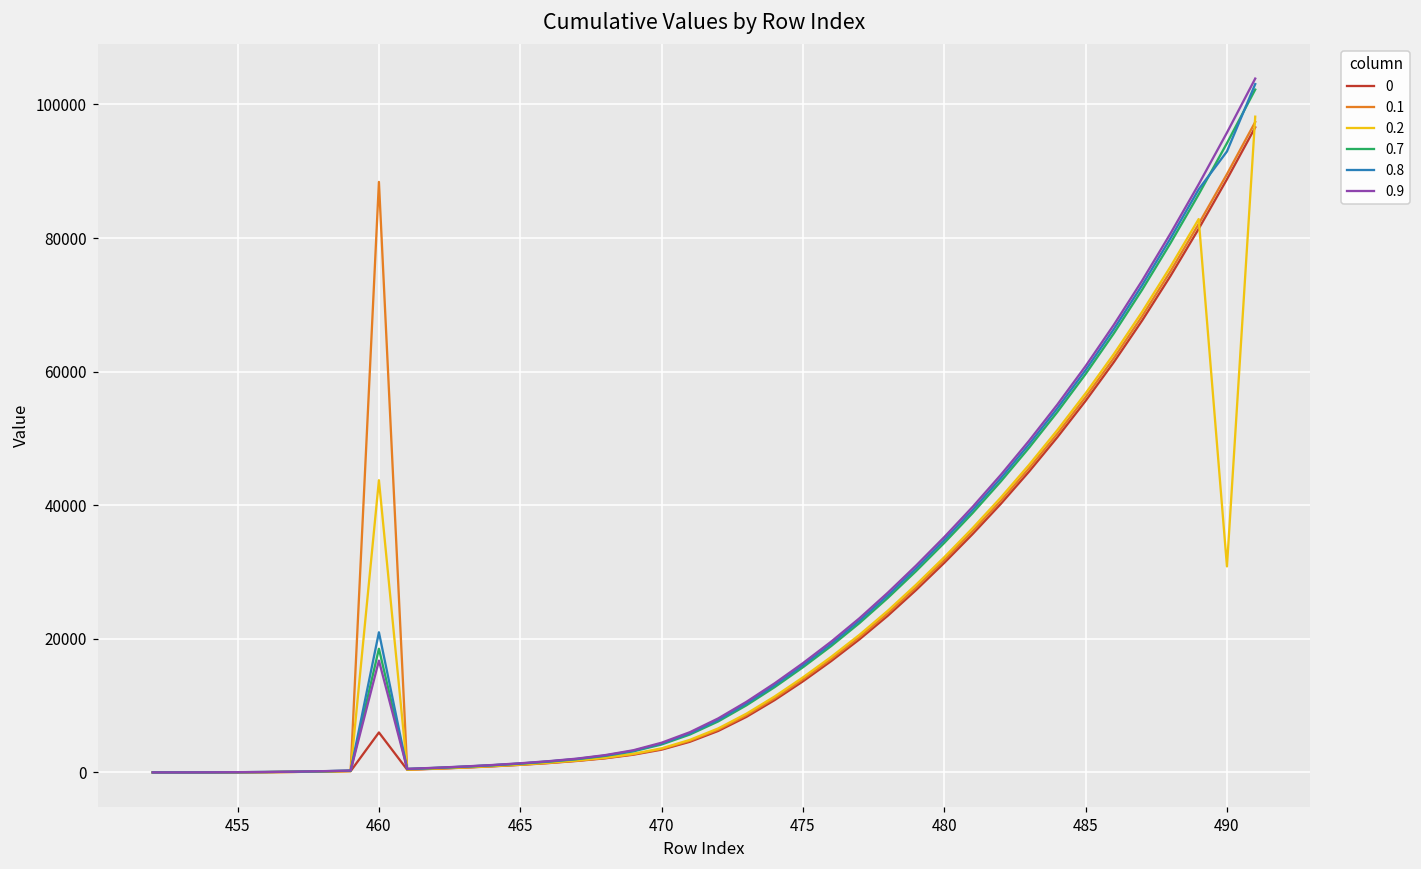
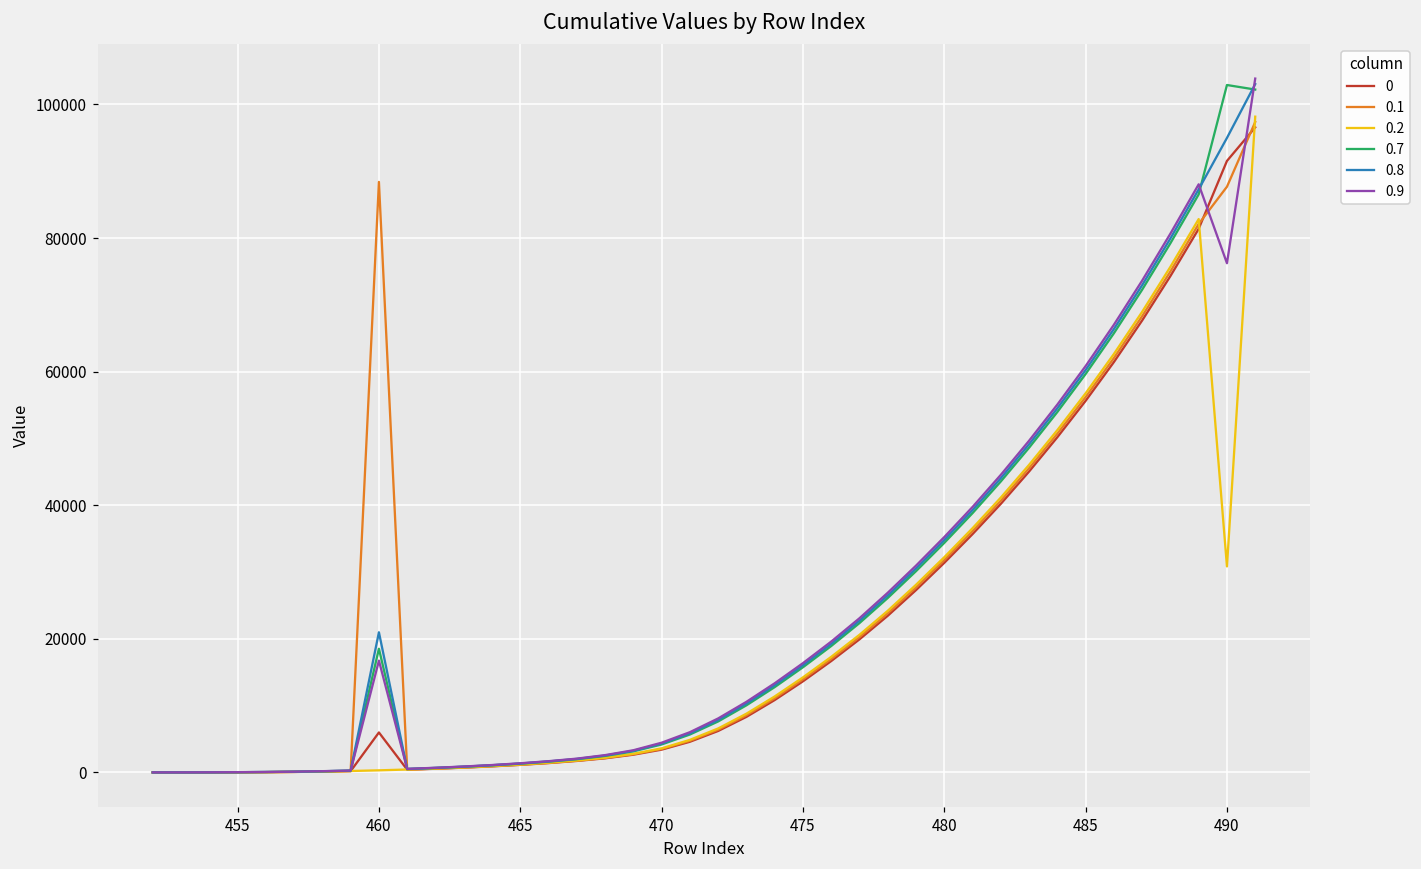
0.2, 460: 44000 -> 0
0, 490: 89000 -> 92000
0.1, 490: 90000 -> 88000
0.7, 490: 94000 -> 103000
0.8, 490: 93000 -> 95000
0.9, 490: 96000 -> 76000
